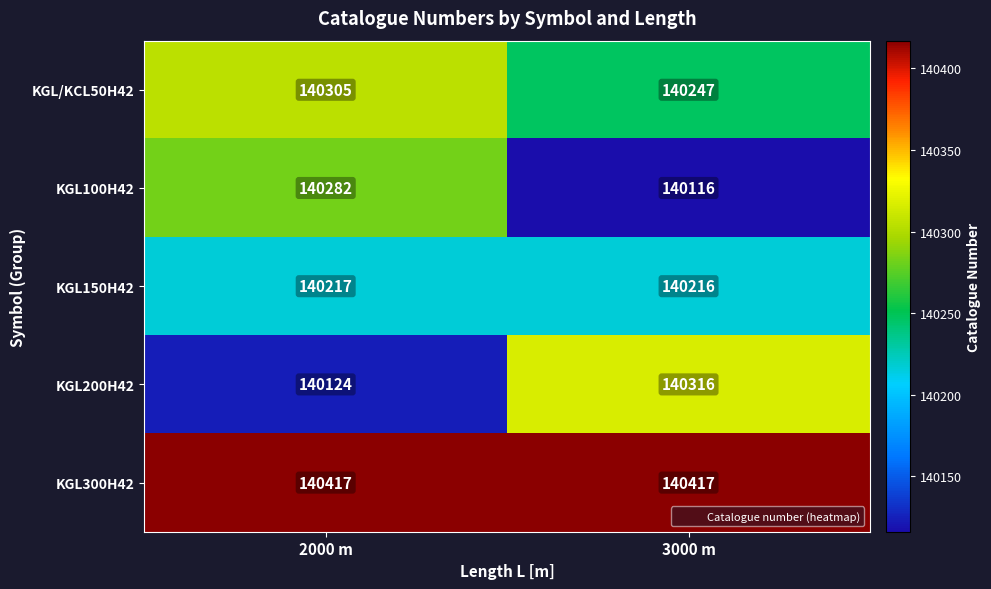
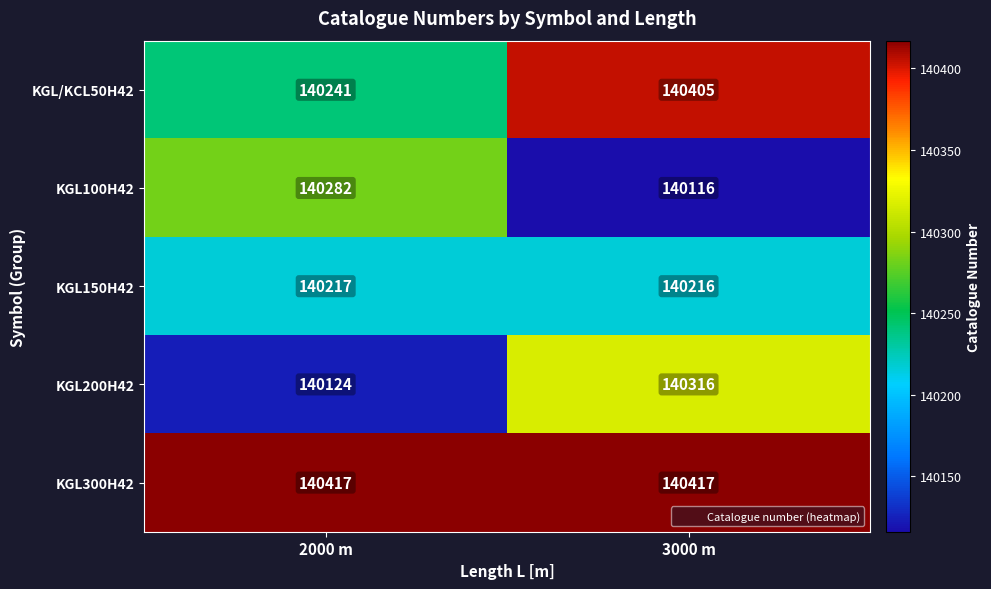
KGL/KCL50H42, 2000 m: 140305 -> 140241
KGL/KCL50H42, 3000 m: 140247 -> 140405
